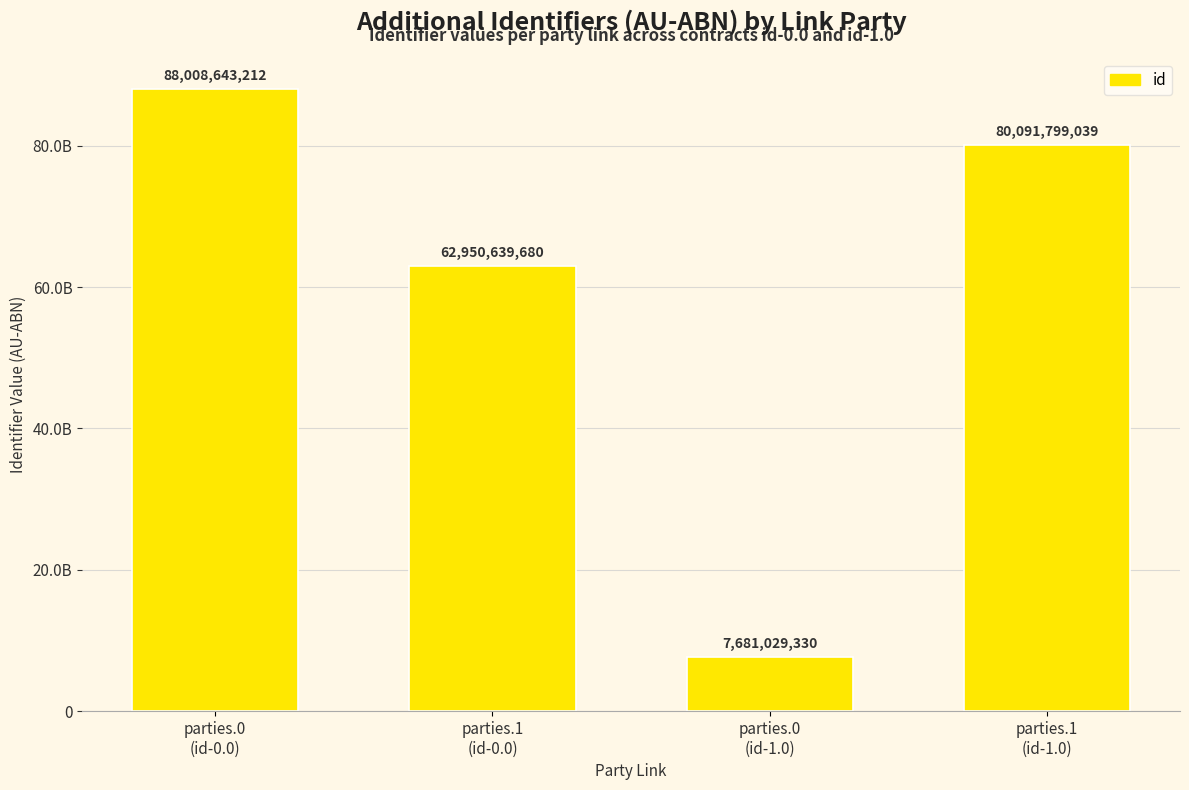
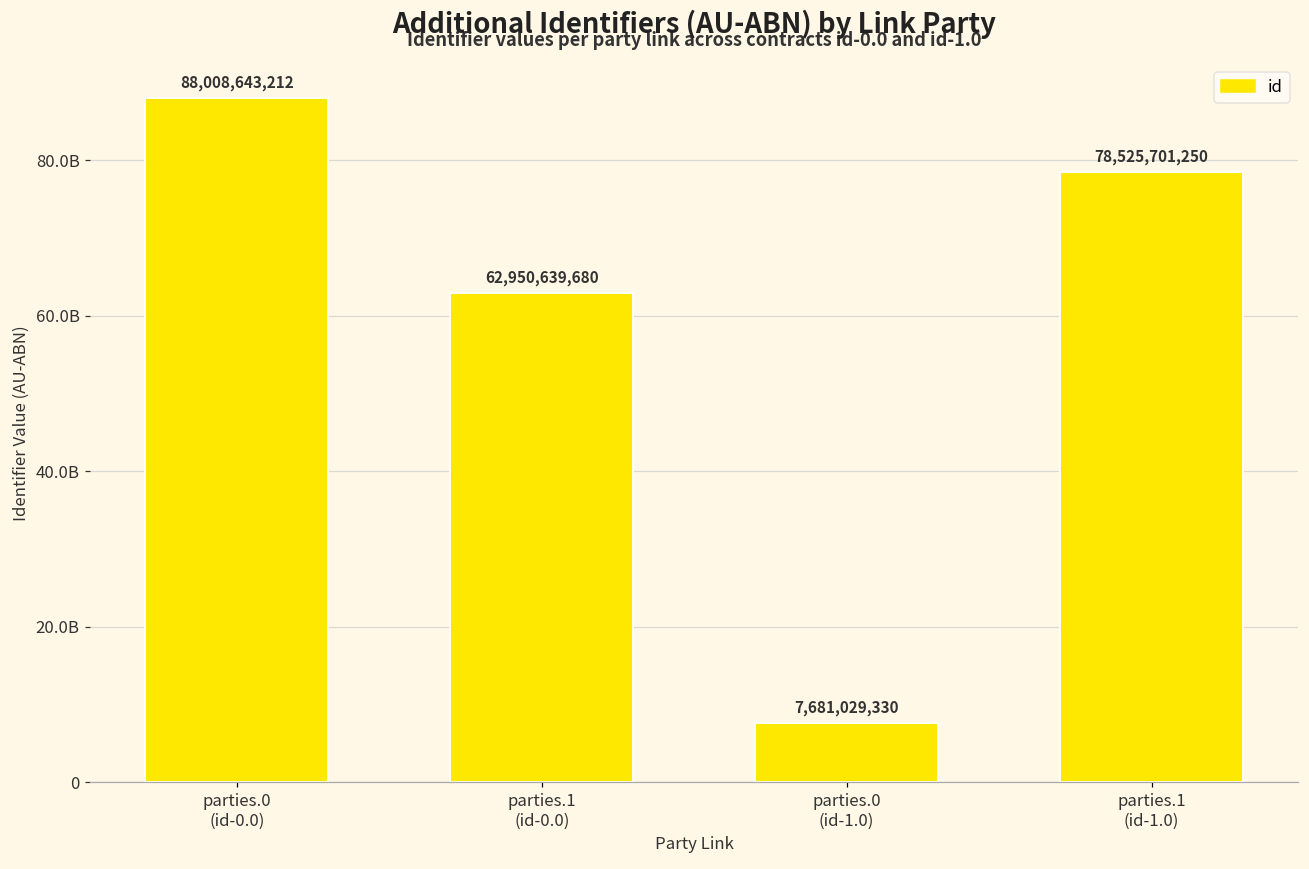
parties.1 (id-1.0): 80,091,799,039 -> 78,525,701,250
